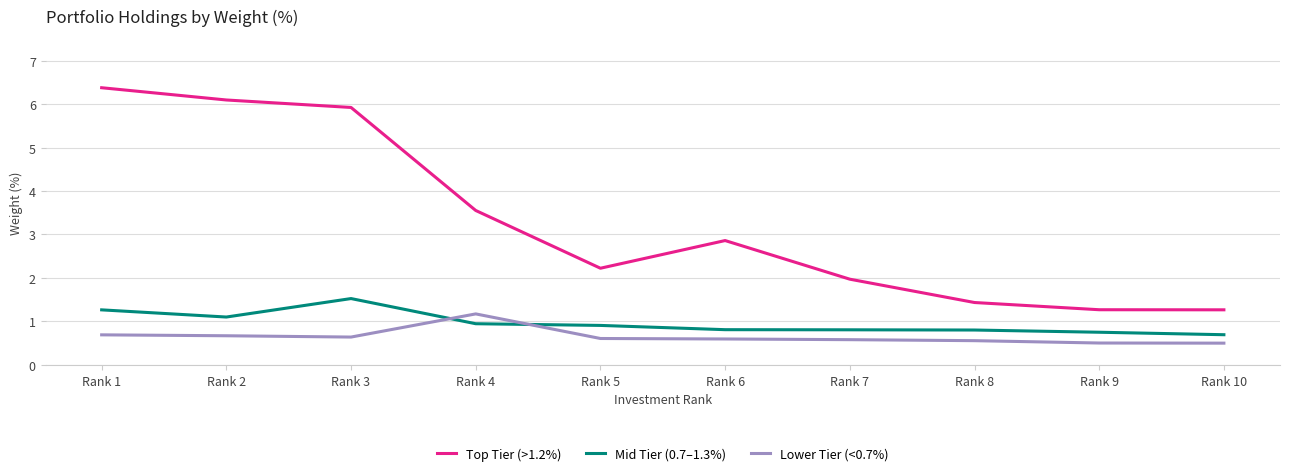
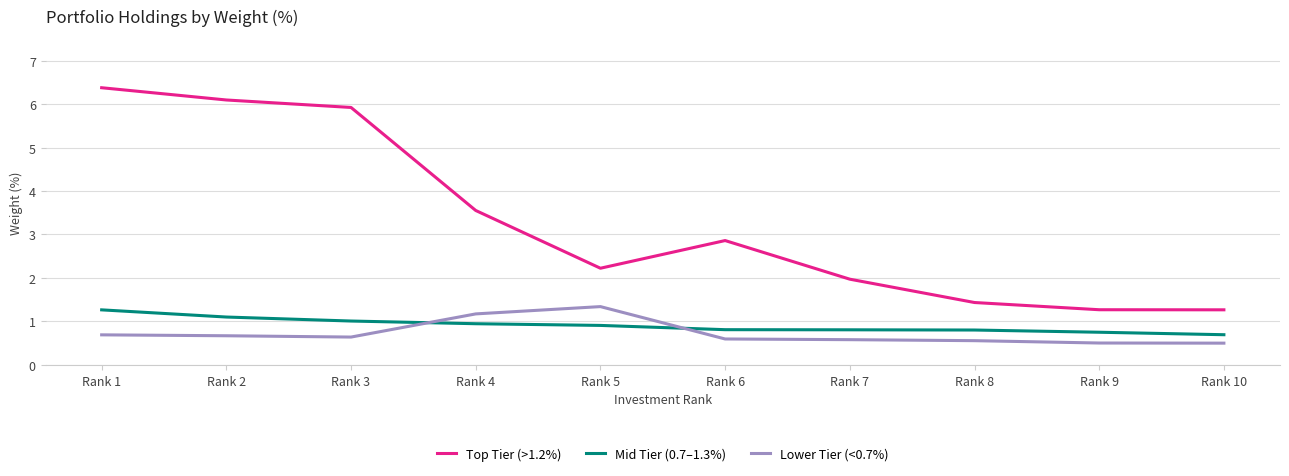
Mid Tier (0.7–1.3%), Rank 3: 1.5 -> 1.0
Lower Tier (<0.7%), Rank 5: 0.6 -> 1.3
